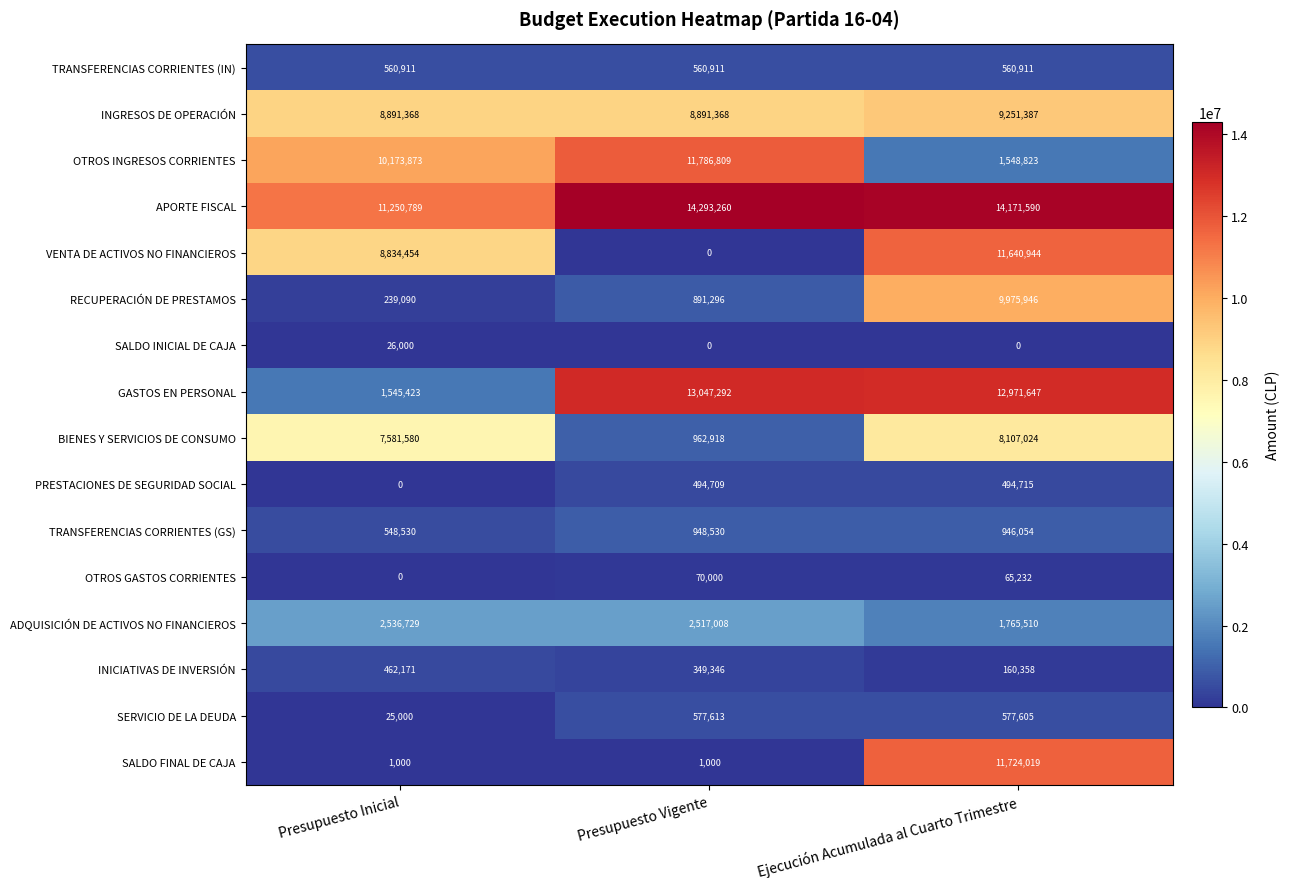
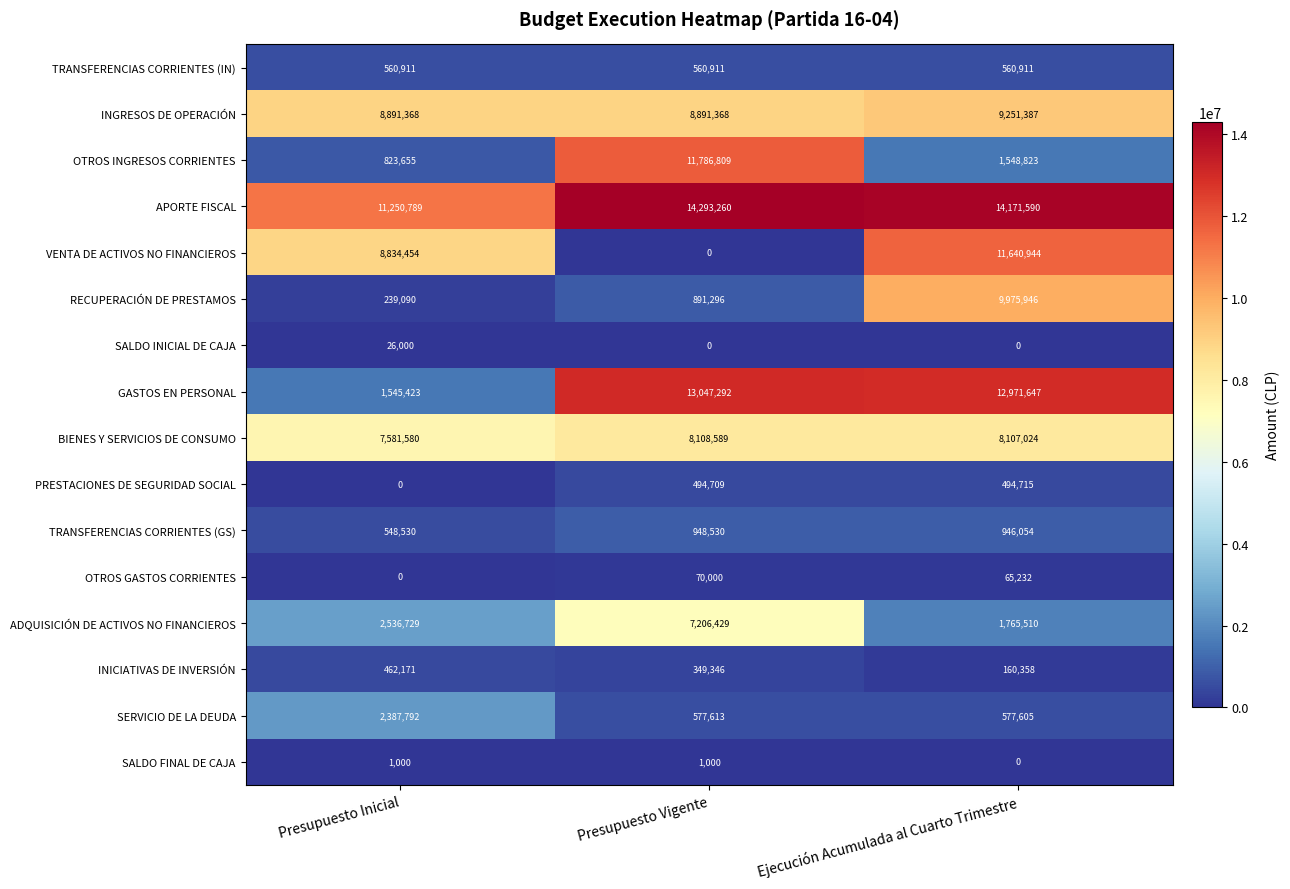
OTROS INGRESOS CORRIENTES, Presupuesto Inicial: 10,173,873 -> 823,655
BIENES Y SERVICIOS DE CONSUMO, Presupuesto Vigente: 962,918 -> 8,108,589
ADQUISICIÓN DE ACTIVOS NO FINANCIEROS, Presupuesto Vigente: 2,517,008 -> 7,206,429
SERVICIO DE LA DEUDA, Presupuesto Inicial: 25,000 -> 2,387,792
SALDO FINAL DE CAJA, Ejecución Acumulada al Cuarto Trimestre: 11,724,019 -> 0
